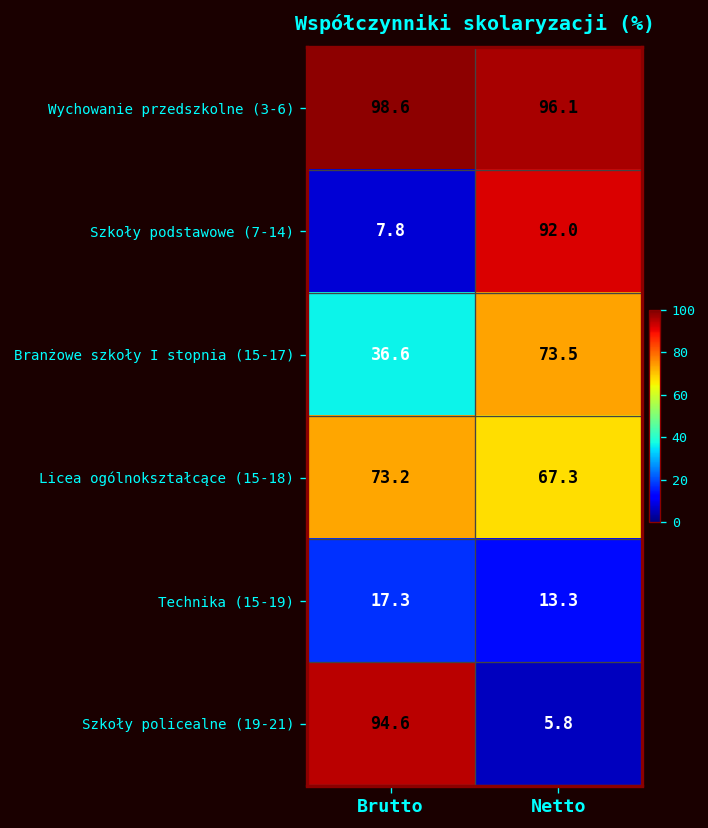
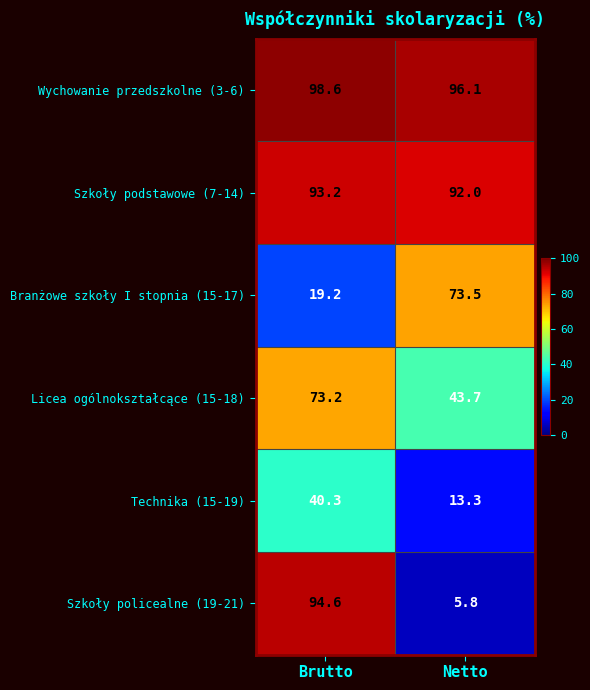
Szkoły podstawowe (7-14), Brutto: 7.8 -> 93.2
Branżowe szkoły I stopnia (15-17), Brutto: 36.6 -> 19.2
Licea ogólnokształcące (15-18), Netto: 67.3 -> 43.7
Technika (15-19), Brutto: 17.3 -> 40.3
